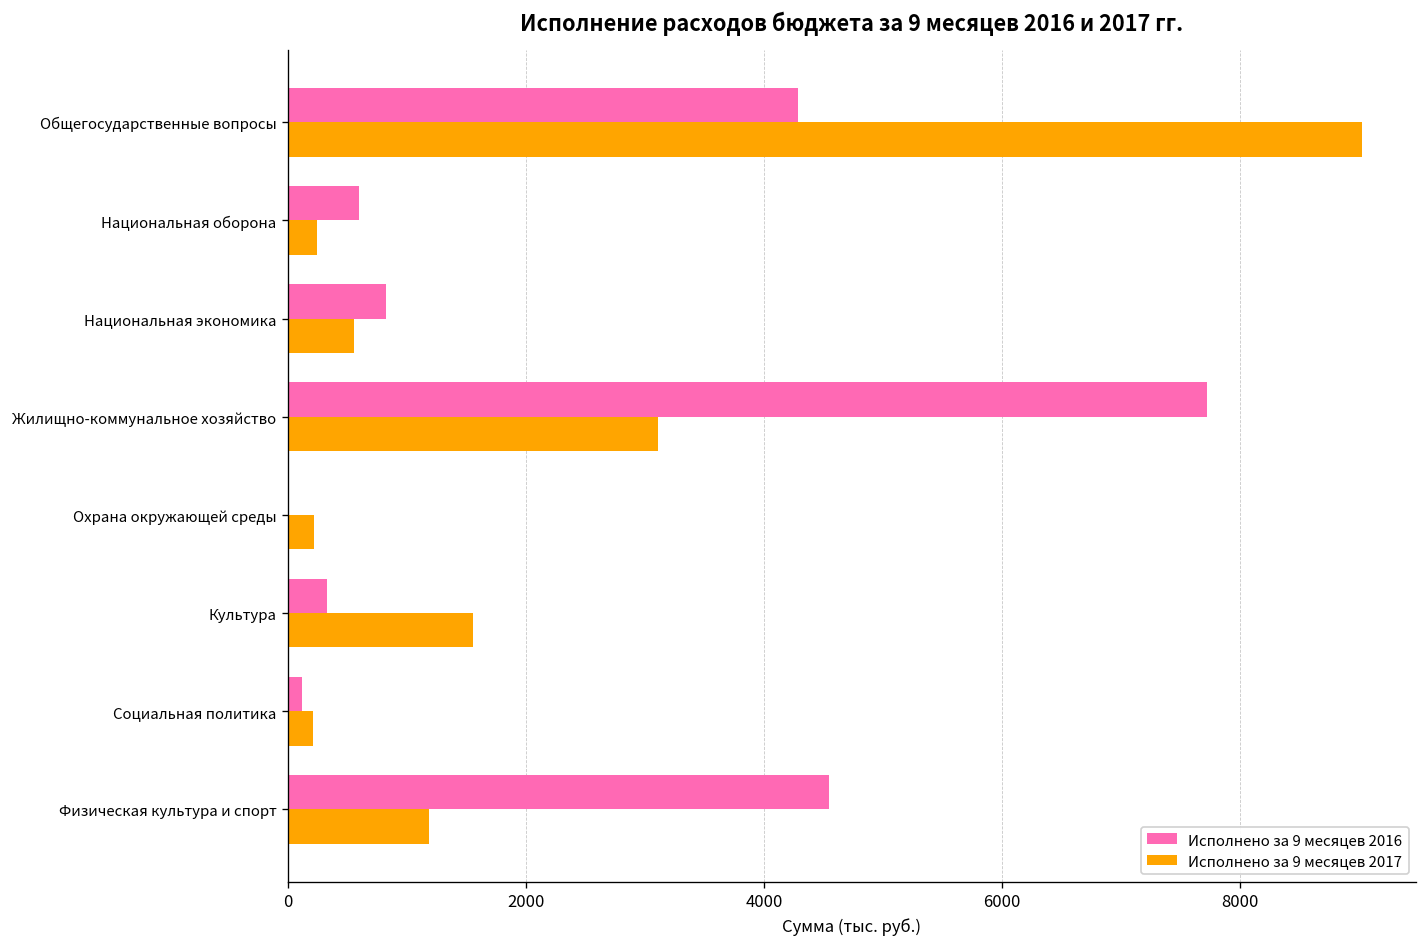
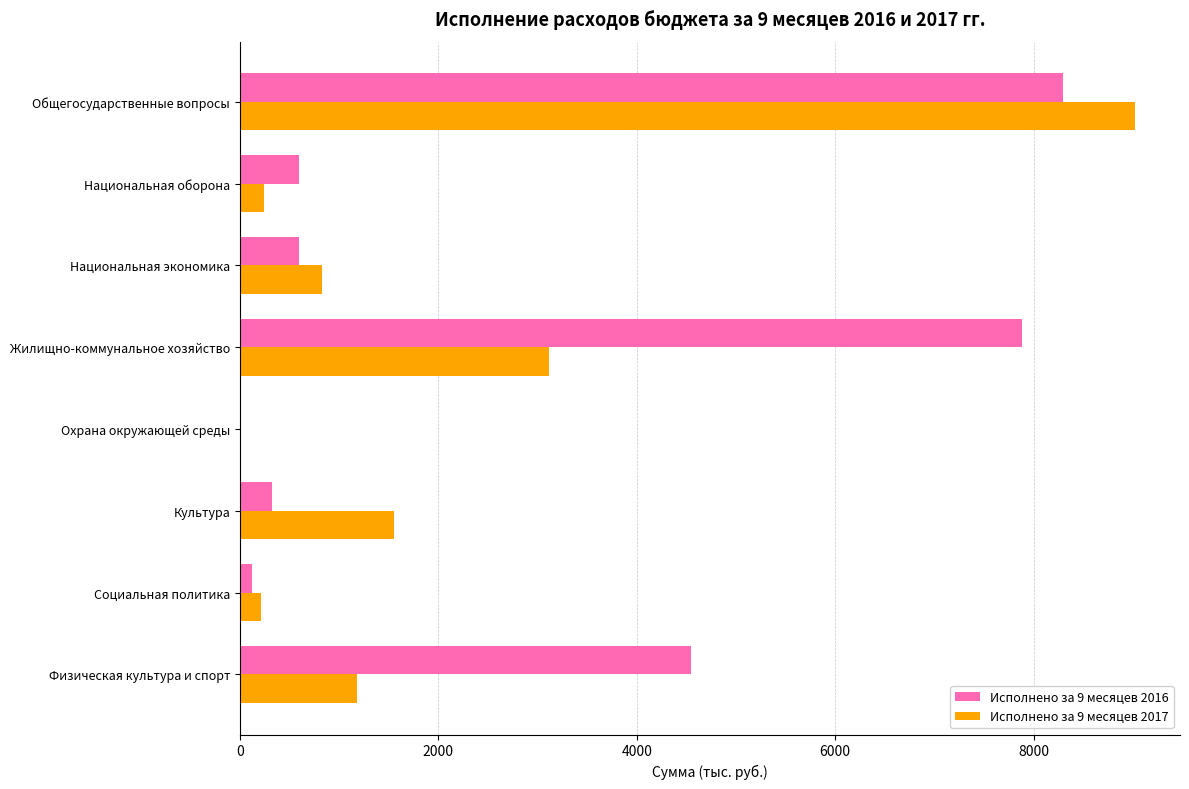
Исполнено за 9 месяцев 2016, Общегосударственные вопросы: 4300 -> 8300
Исполнено за 9 месяцев 2016, Национальная экономика: 800 -> 600
Исполнено за 9 месяцев 2017, Национальная экономика: 600 -> 800
Исполнено за 9 месяцев 2016, Жилищно-коммунальное хозяйство: 7700 -> 7900
Исполнено за 9 месяцев 2017, Охрана окружающей среды: 200 -> 0
